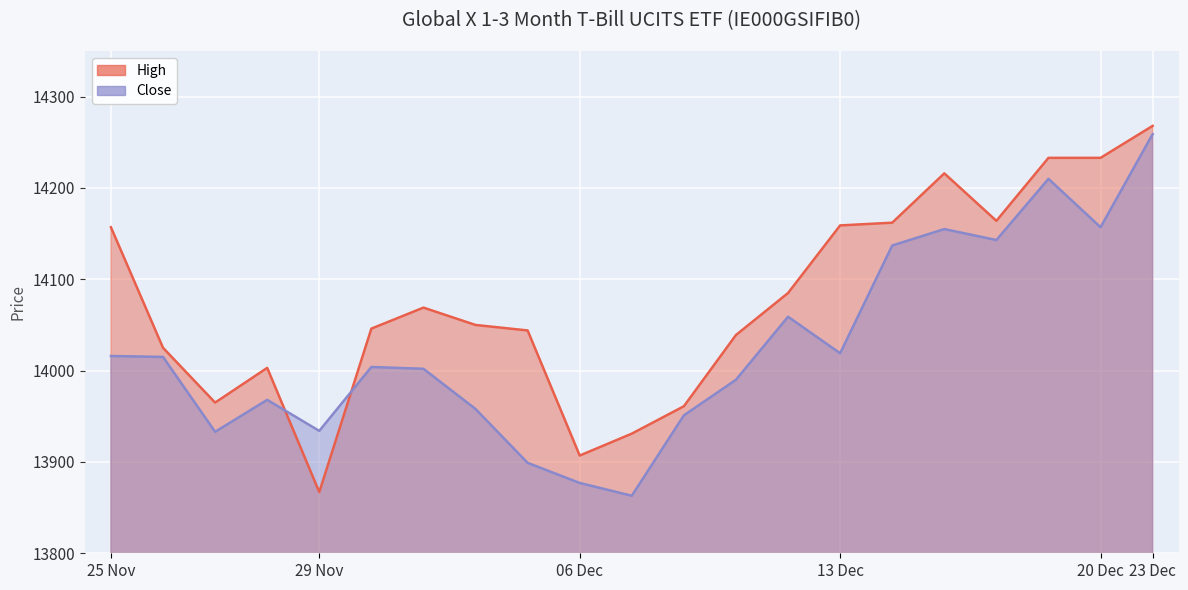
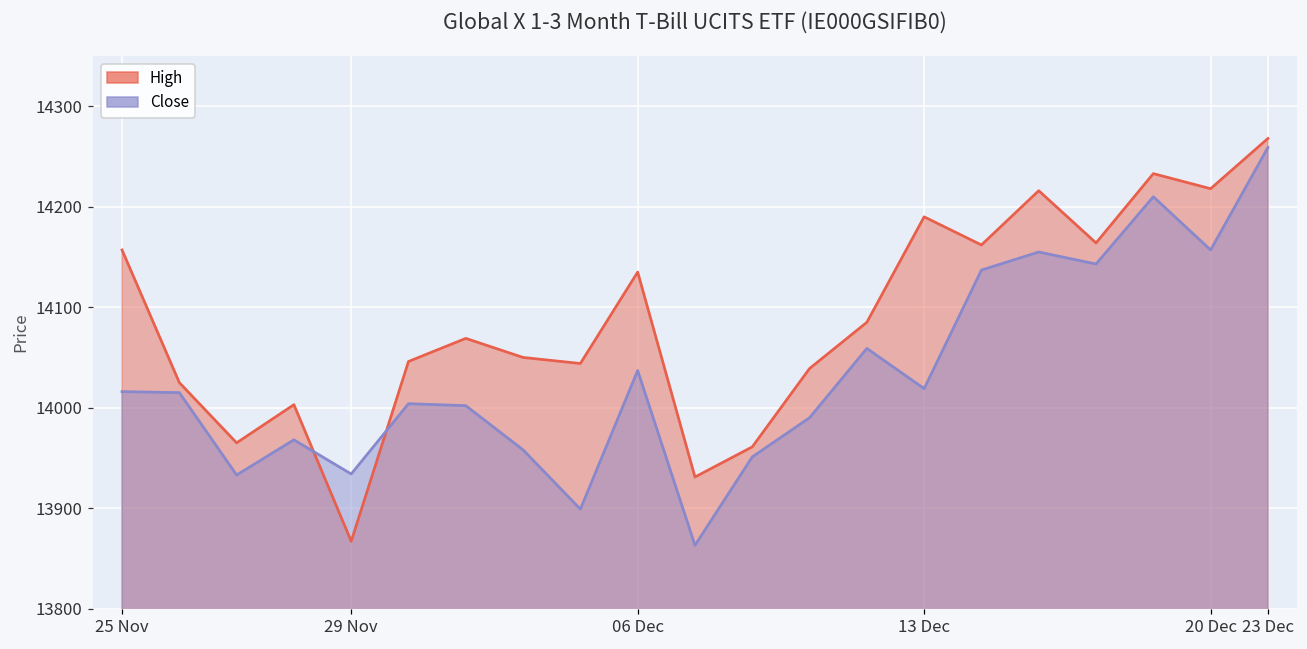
High, 06 Dec: 13910 -> 14140
Close, 06 Dec: 13880 -> 14040
High, 13 Dec: 14160 -> 14190
High, 20 Dec: 14230 -> 14220
